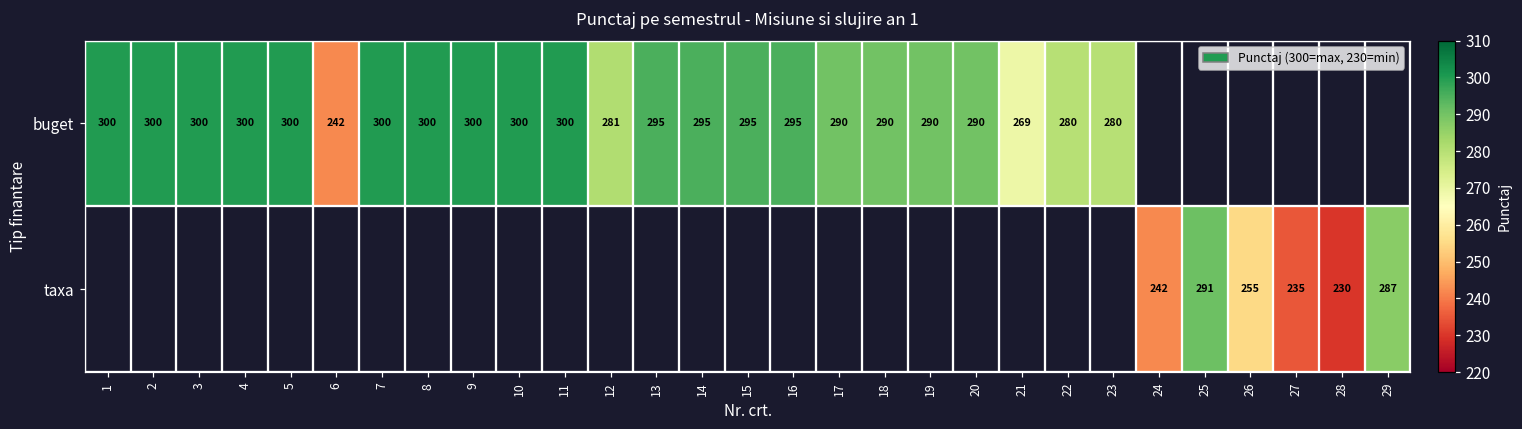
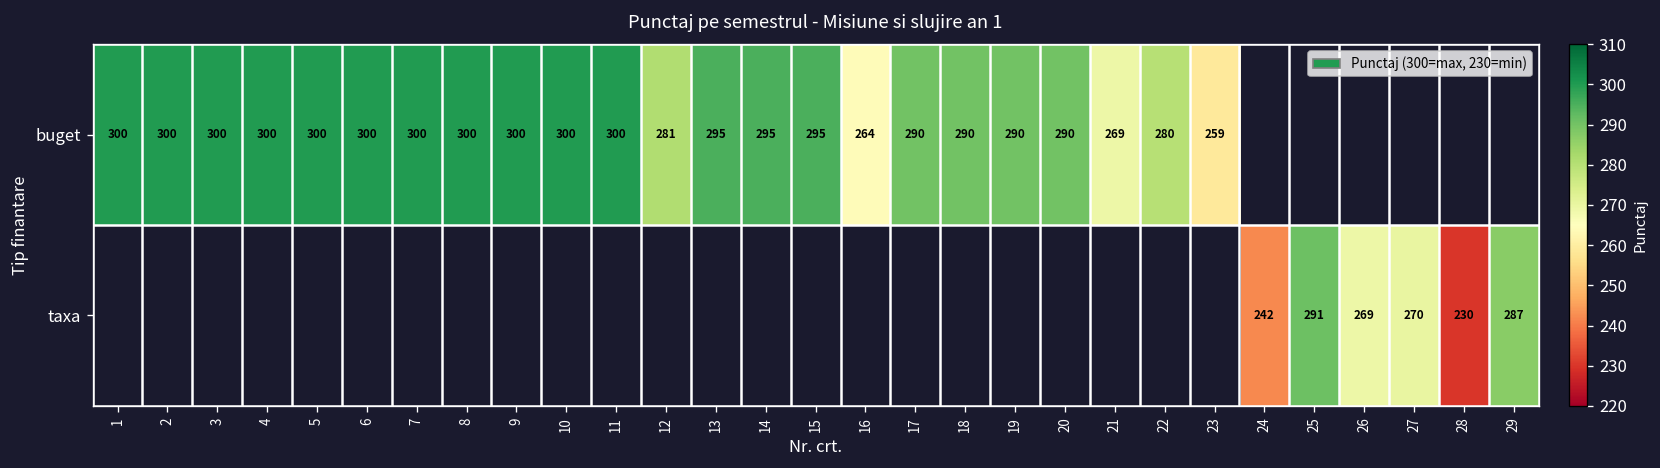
buget, 6: 242 -> 300
buget, 16: 295 -> 264
buget, 23: 280 -> 259
taxa, 26: 255 -> 269
taxa, 27: 235 -> 270
